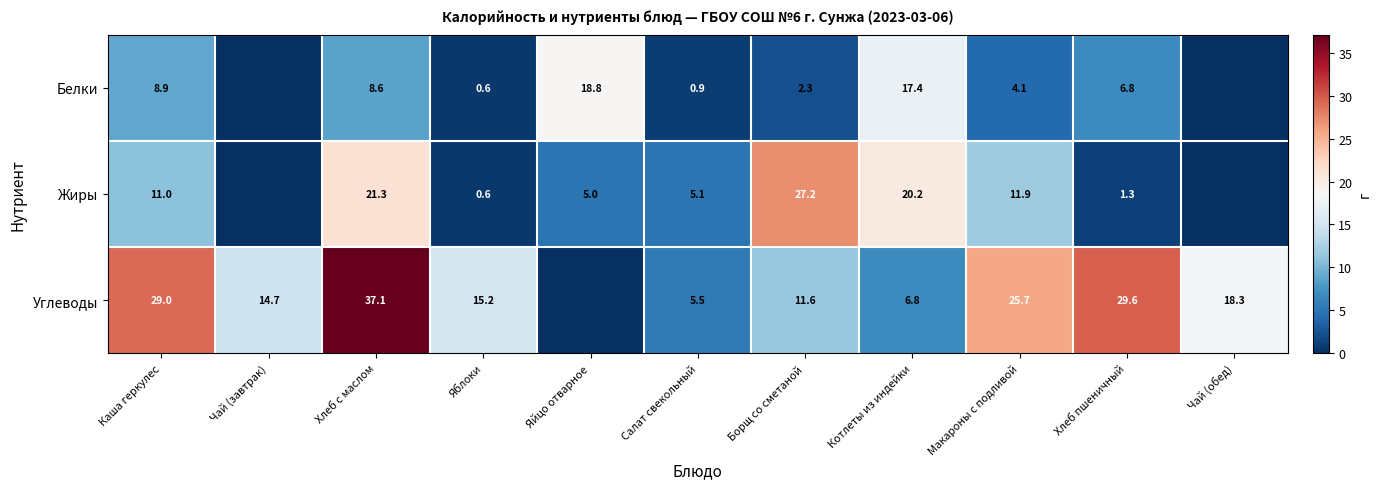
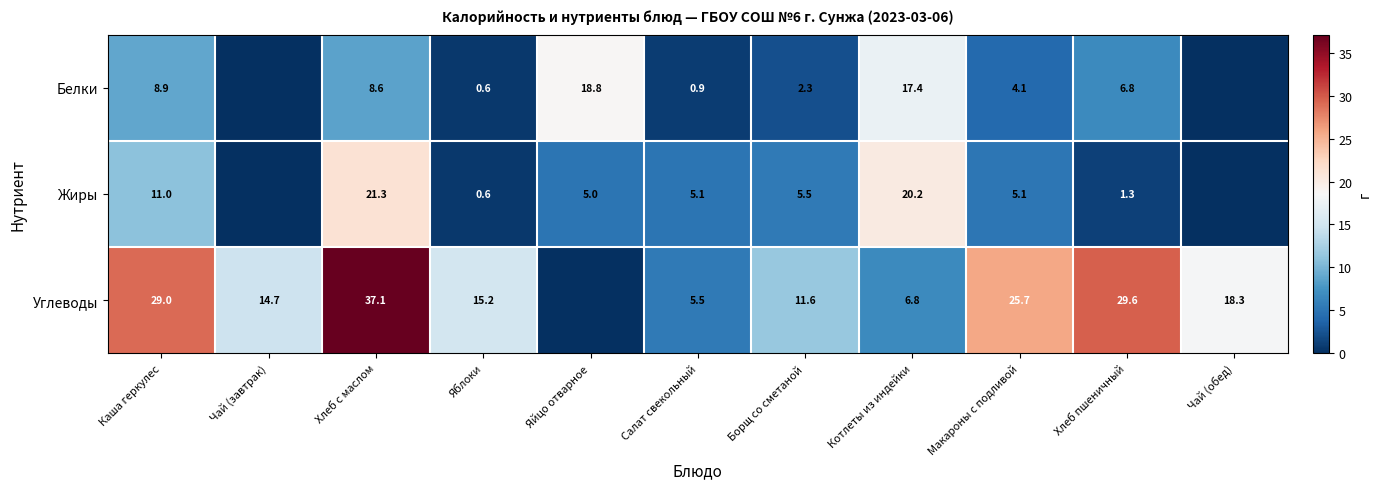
Жиры, Борщ со сметаной: 27.2 -> 5.5
Жиры, Макароны с подливой: 11.9 -> 5.1
